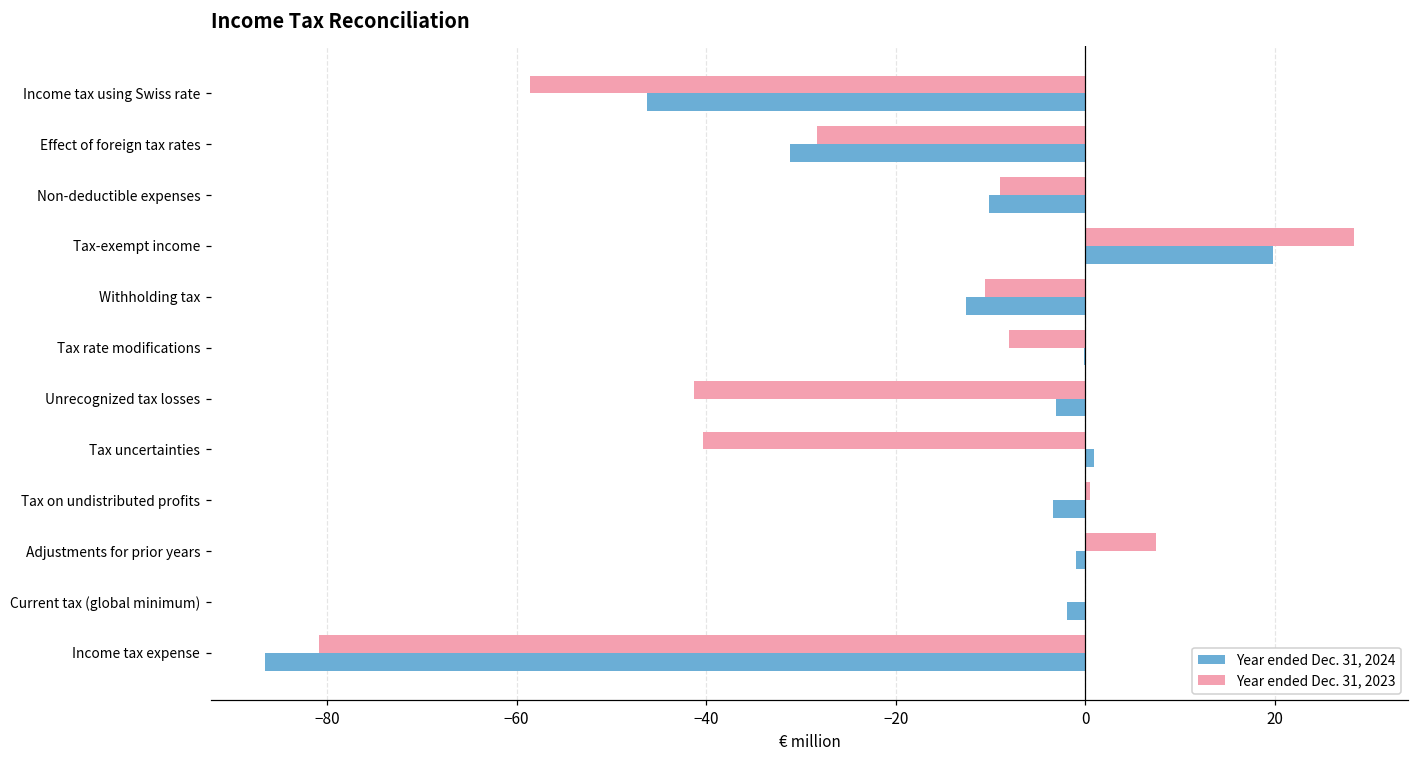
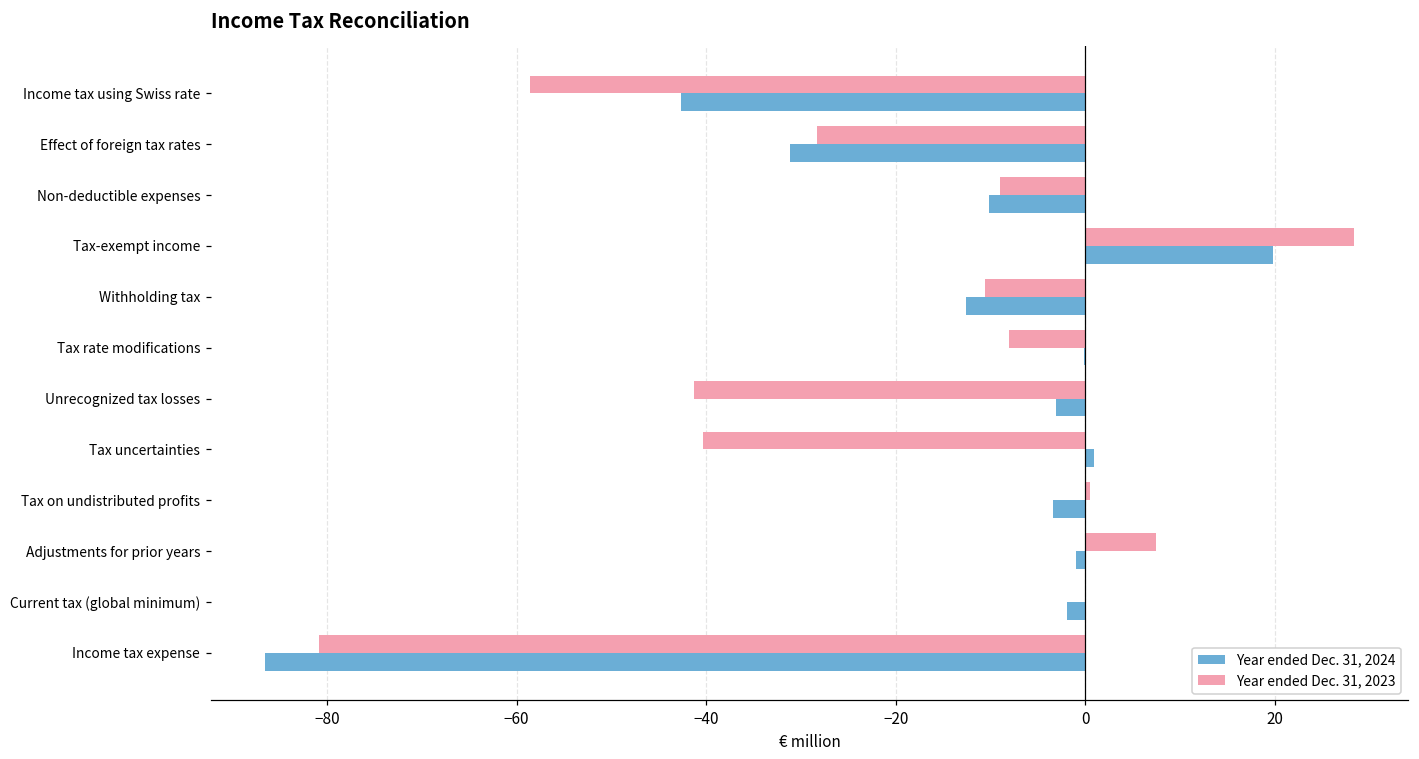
Year ended Dec. 31, 2024, Income tax using Swiss rate: -46 -> -43
